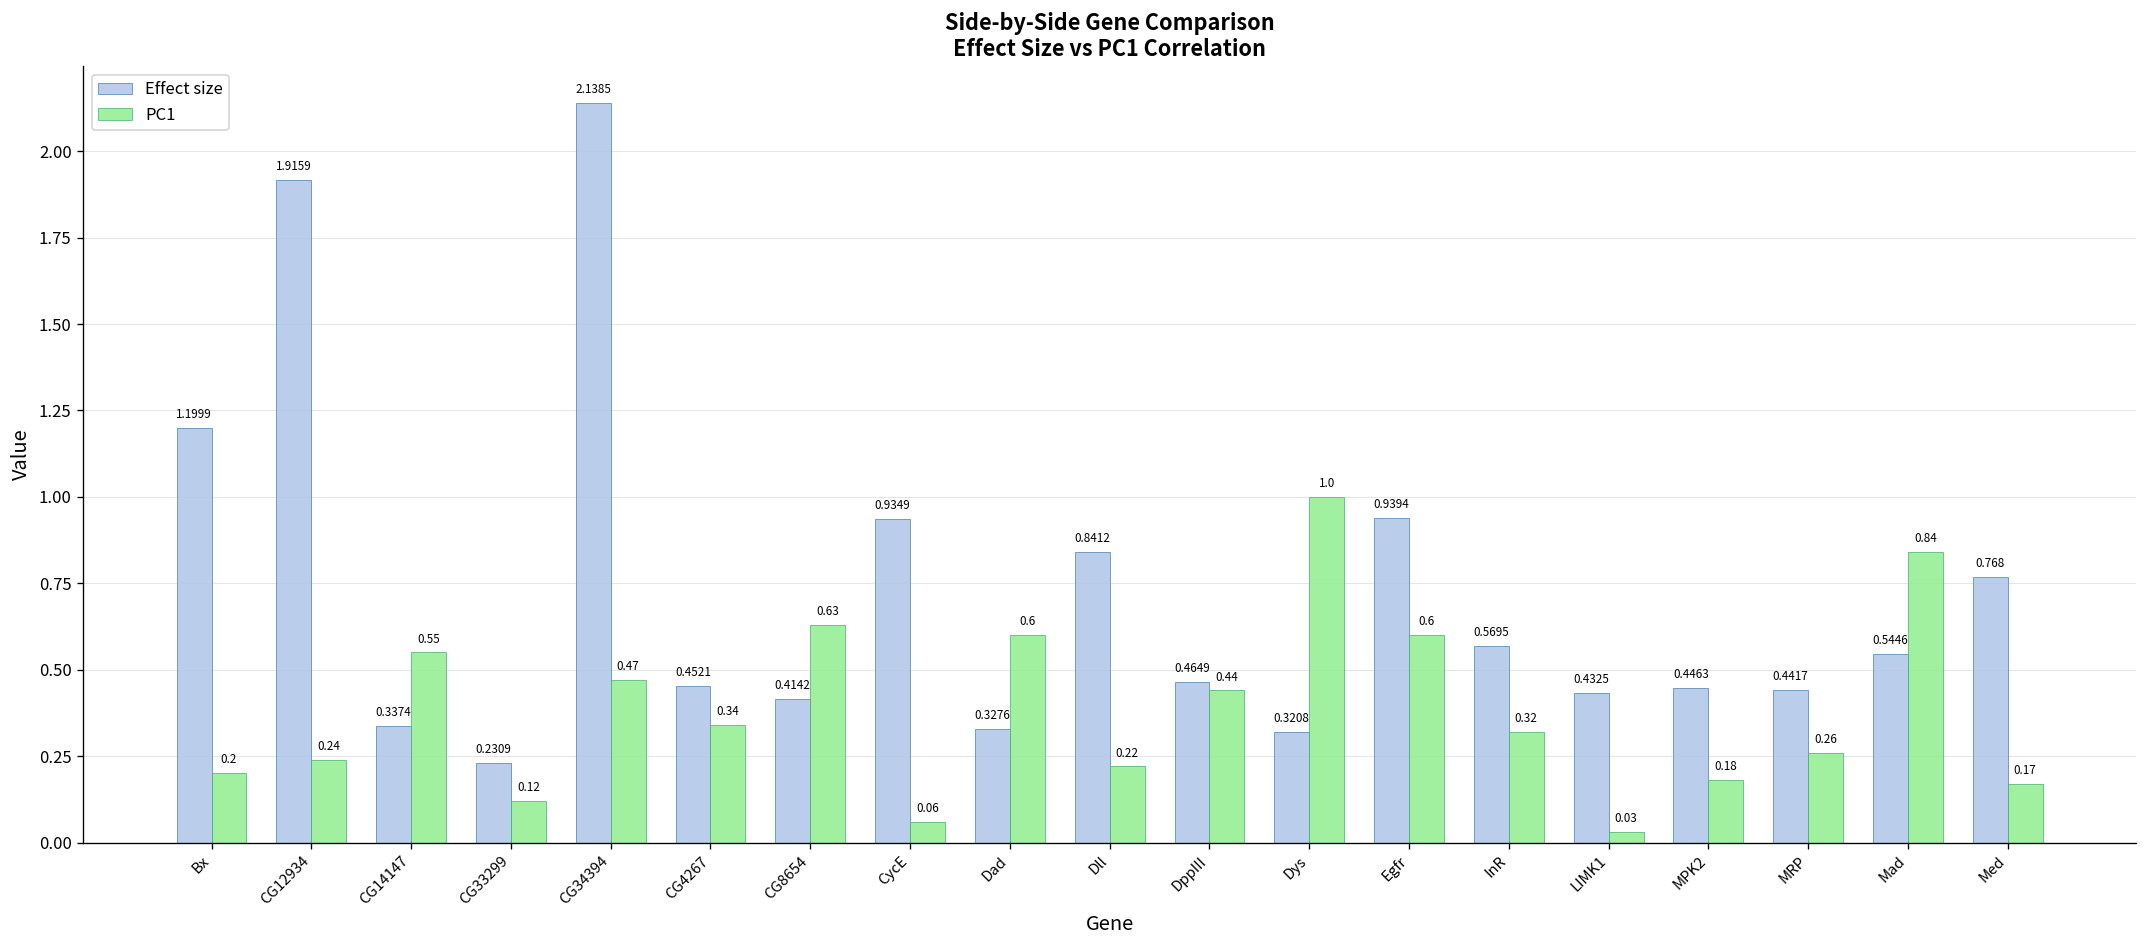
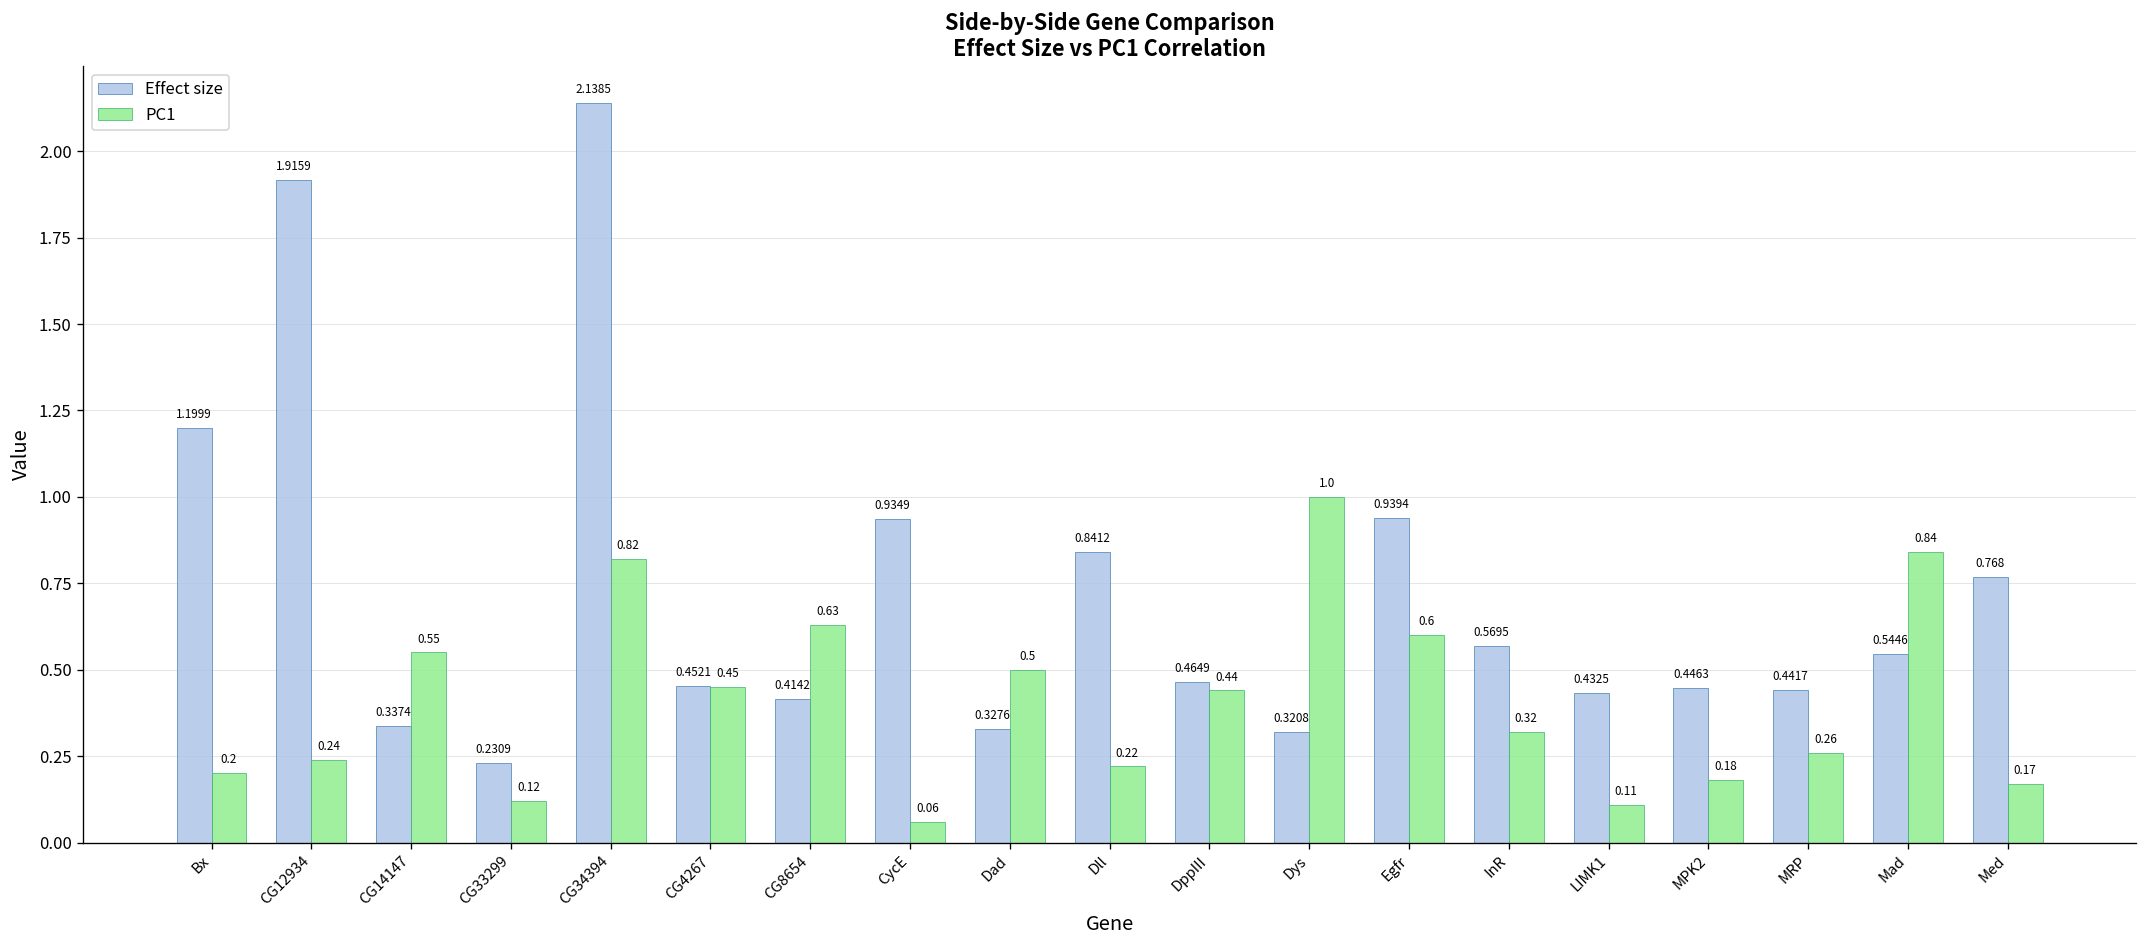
PC1, CG34394: 0.47 -> 0.82
PC1, CG4267: 0.34 -> 0.45
PC1, Dad: 0.6 -> 0.5
PC1, LIMK1: 0.03 -> 0.11
